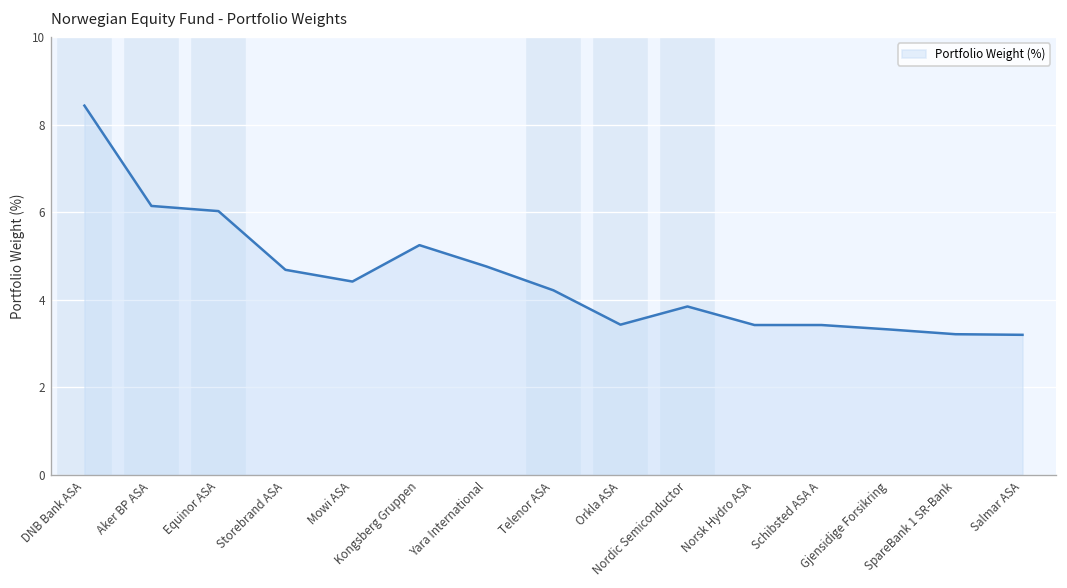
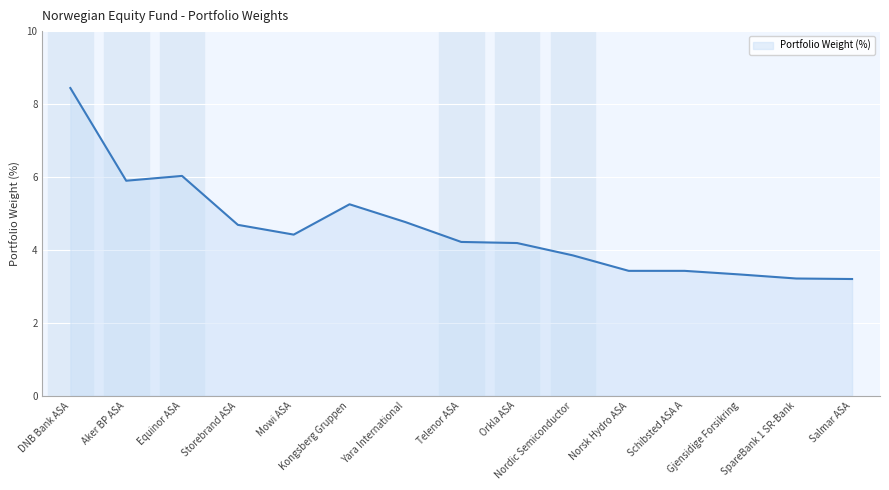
Aker BP ASA: 6.1 -> 5.9
Orkla ASA: 3.4 -> 4.2
